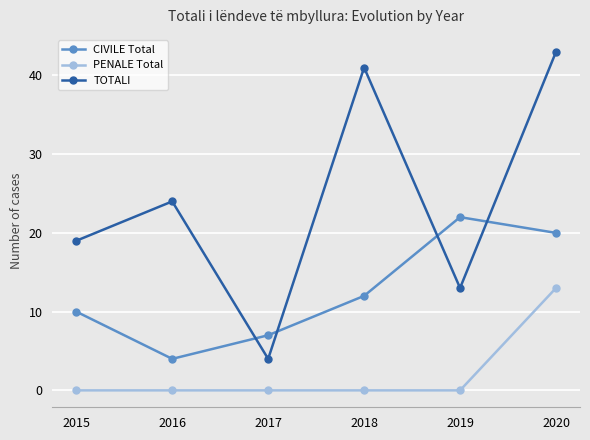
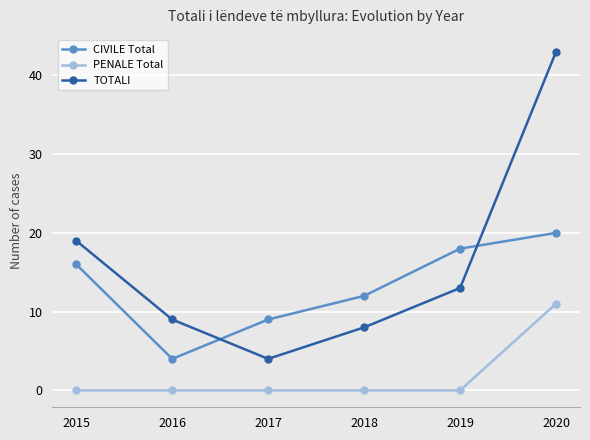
CIVILE Total, 2015: 10 -> 16
TOTALI, 2016: 24 -> 9
CIVILE Total, 2017: 7 -> 9
TOTALI, 2018: 41 -> 8
CIVILE Total, 2019: 22 -> 18
PENALE Total, 2020: 13 -> 11
